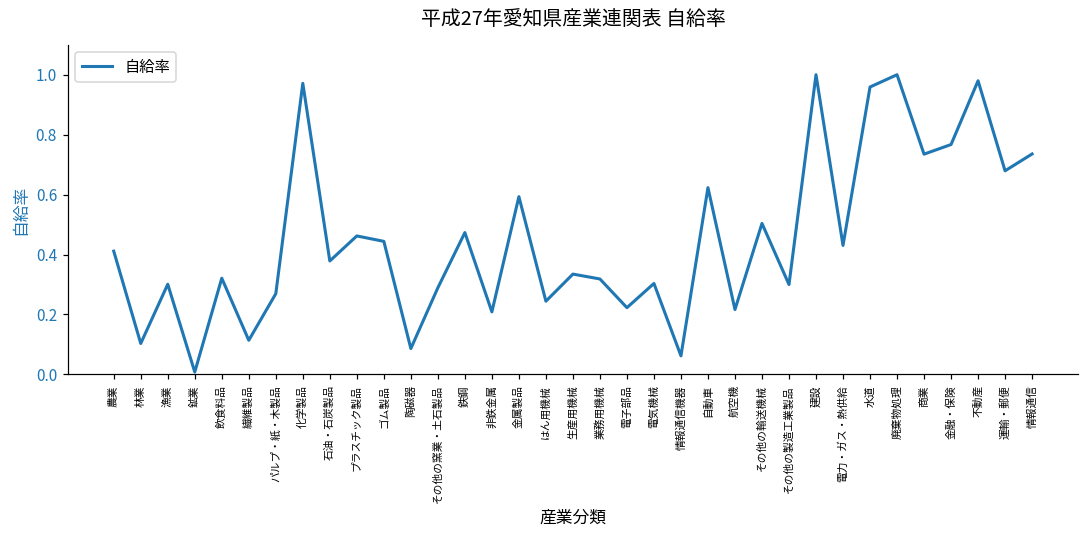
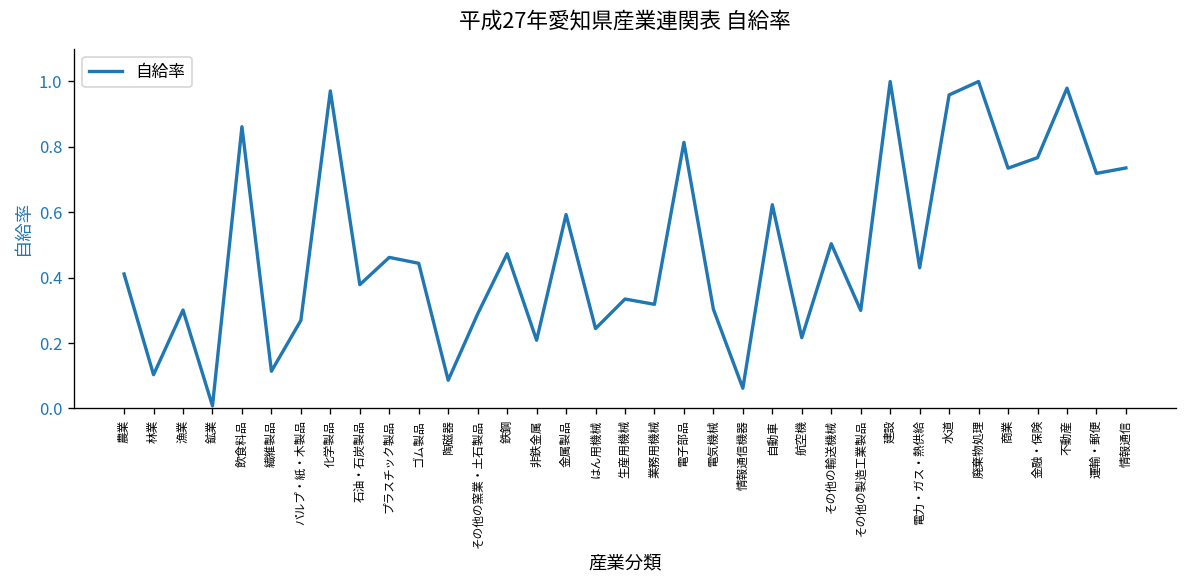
飲食料品: 0.32 -> 0.86
電子部品: 0.22 -> 0.81
運輸・郵便: 0.68 -> 0.72
